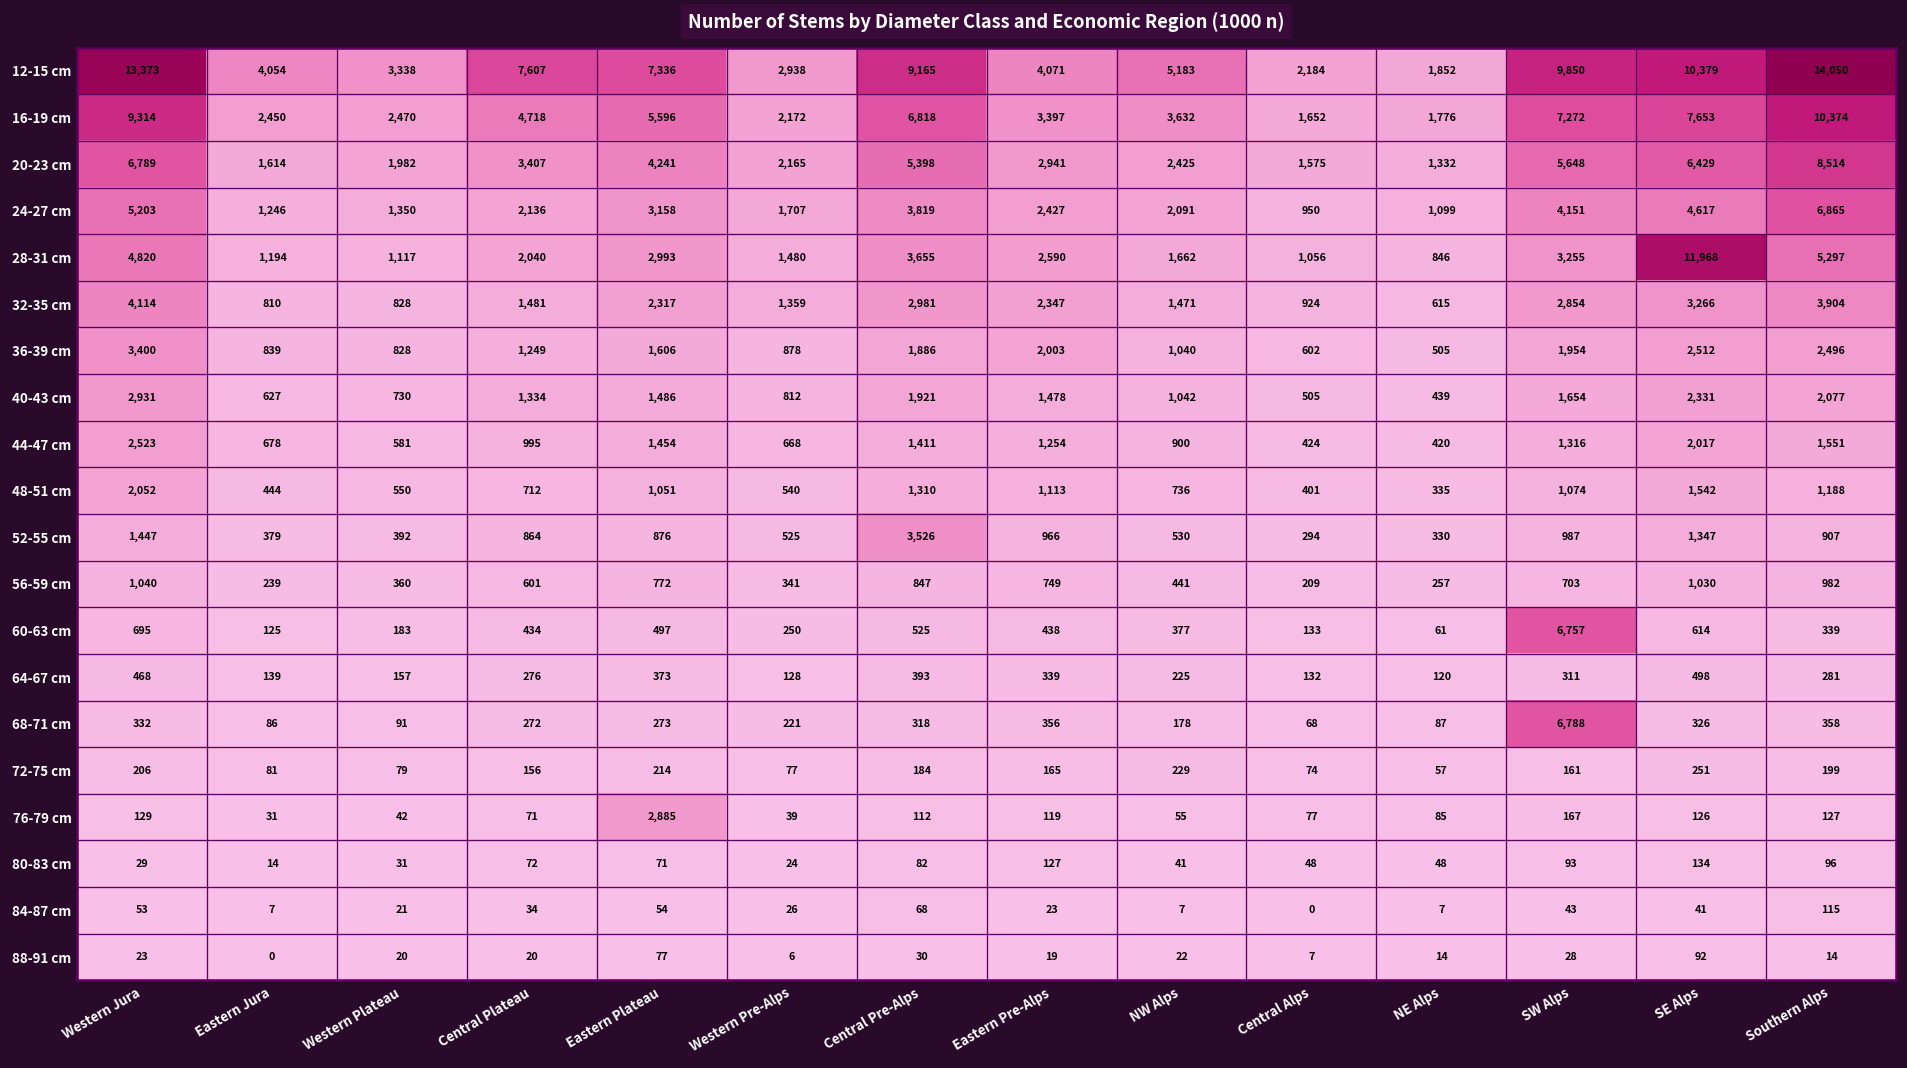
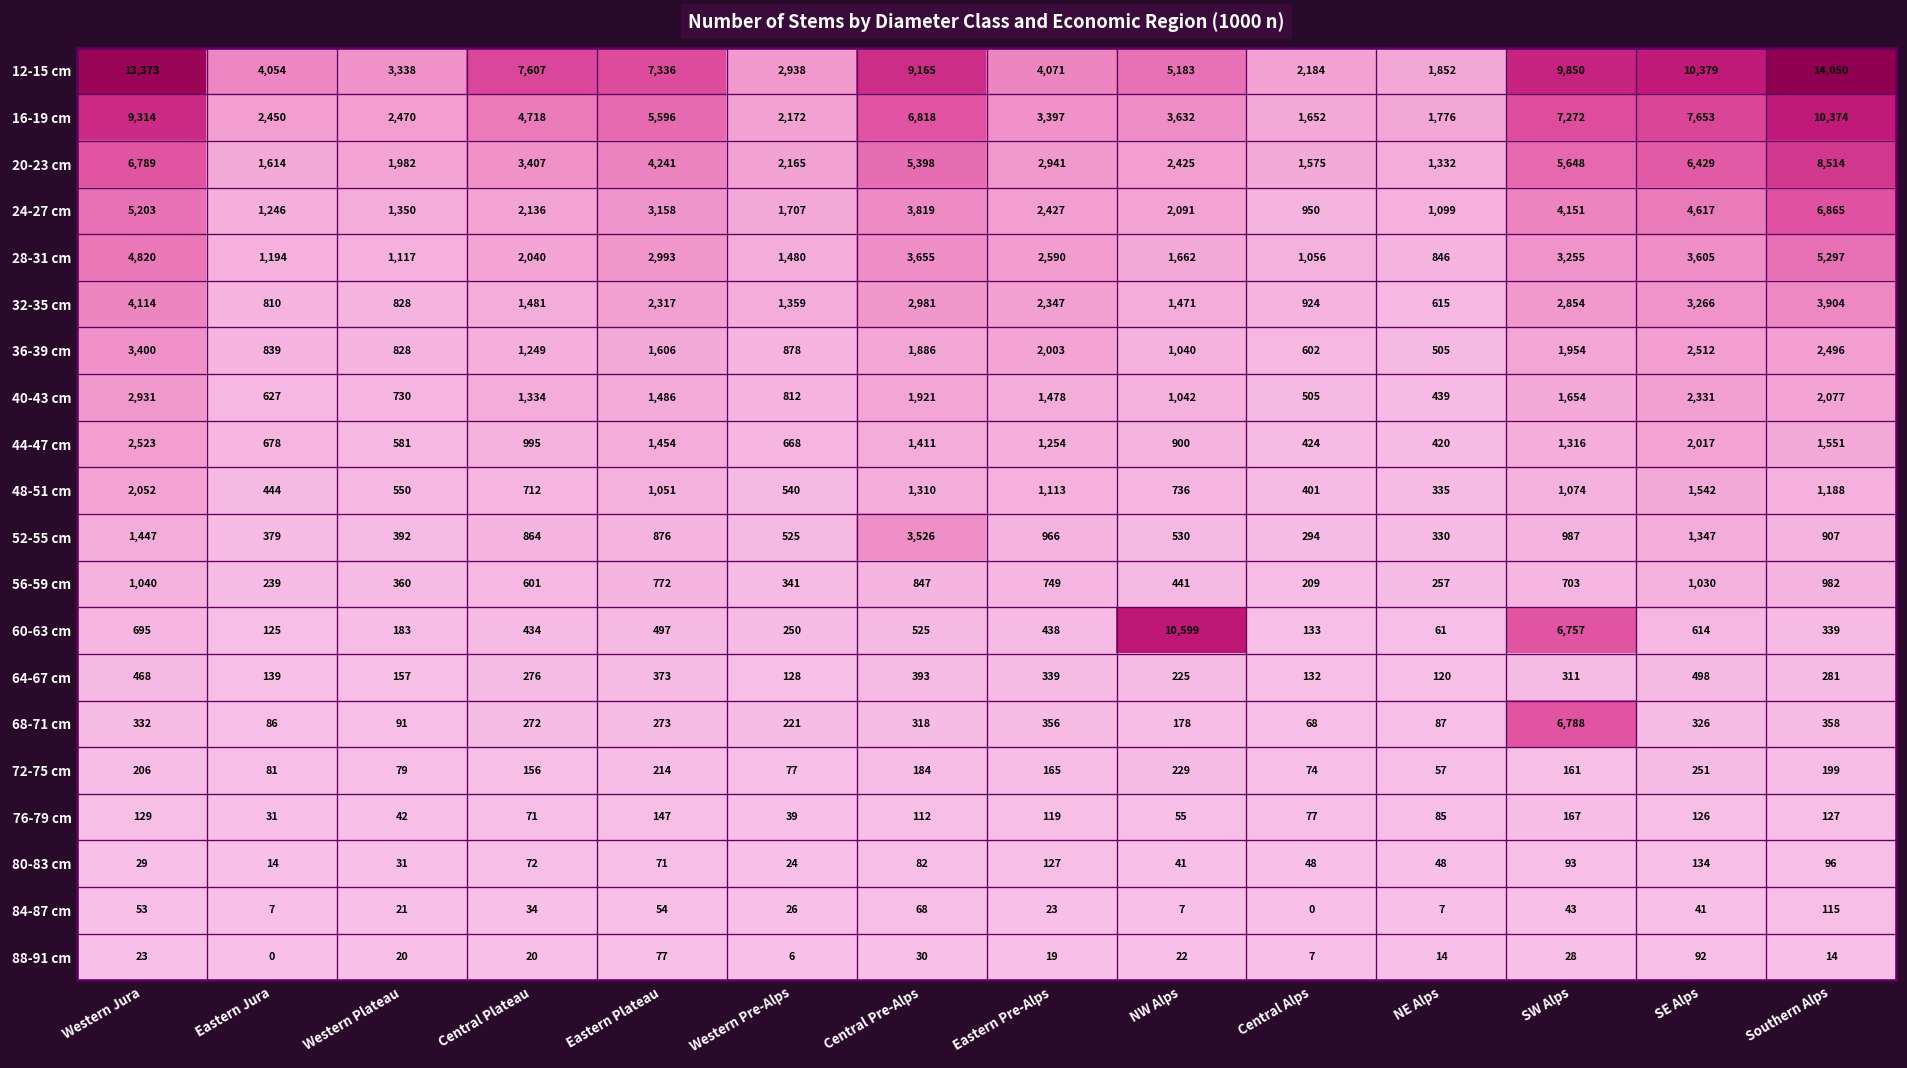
28-31 cm, SE Alps: 11,968 -> 3,605
60-63 cm, NW Alps: 377 -> 10,599
76-79 cm, Eastern Plateau: 2,885 -> 147
